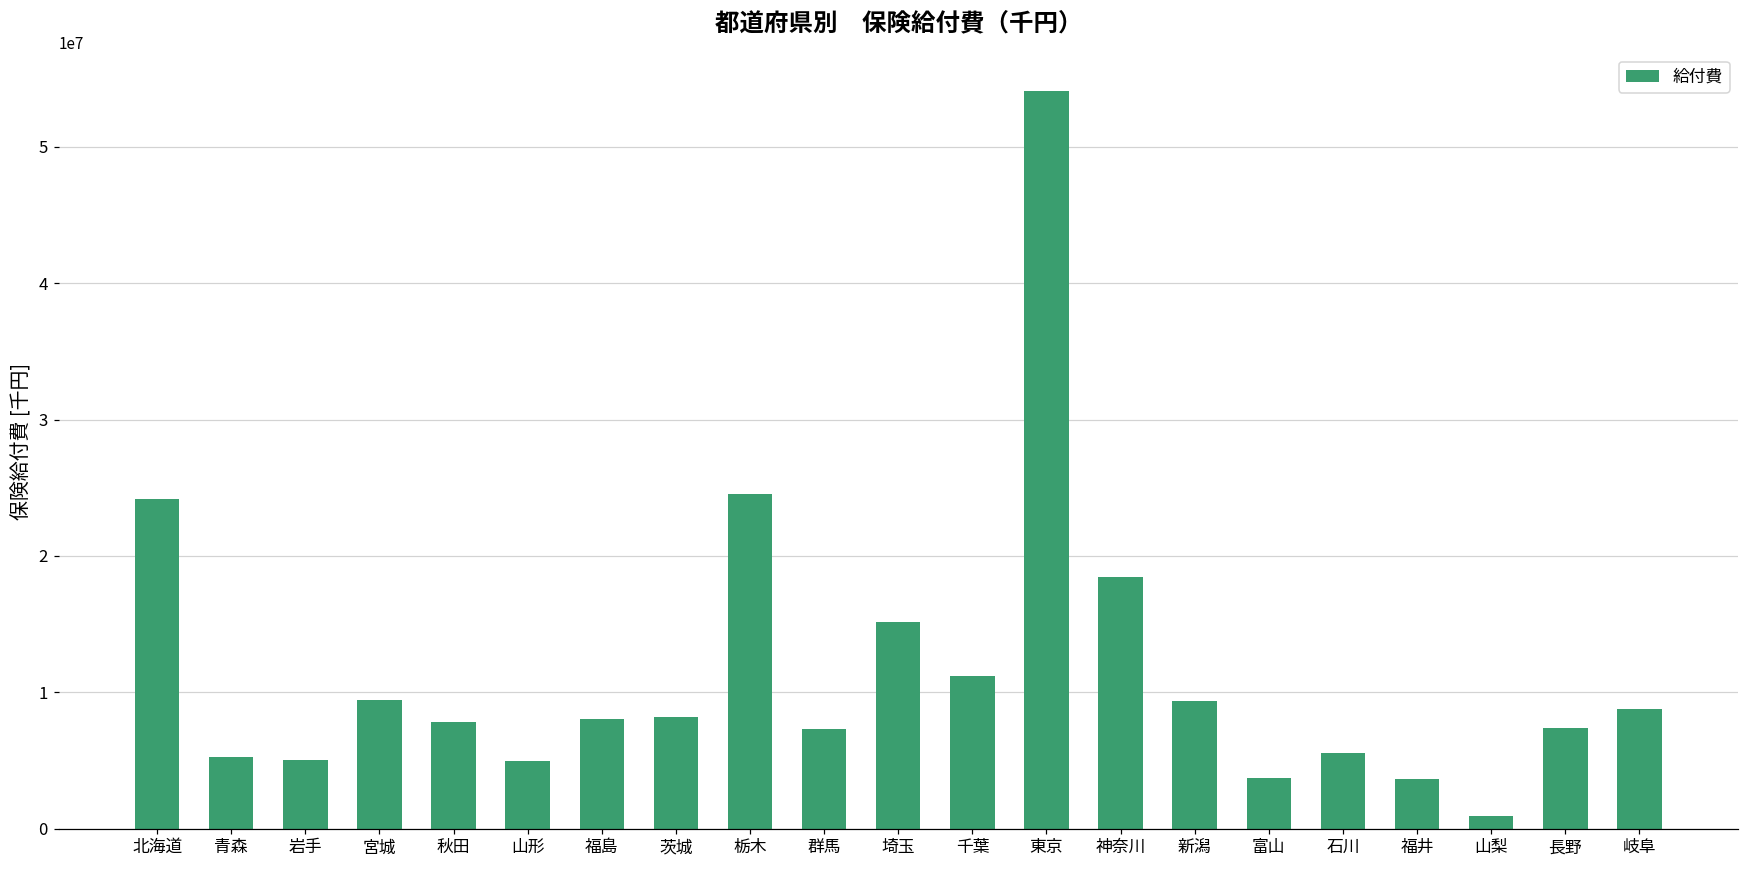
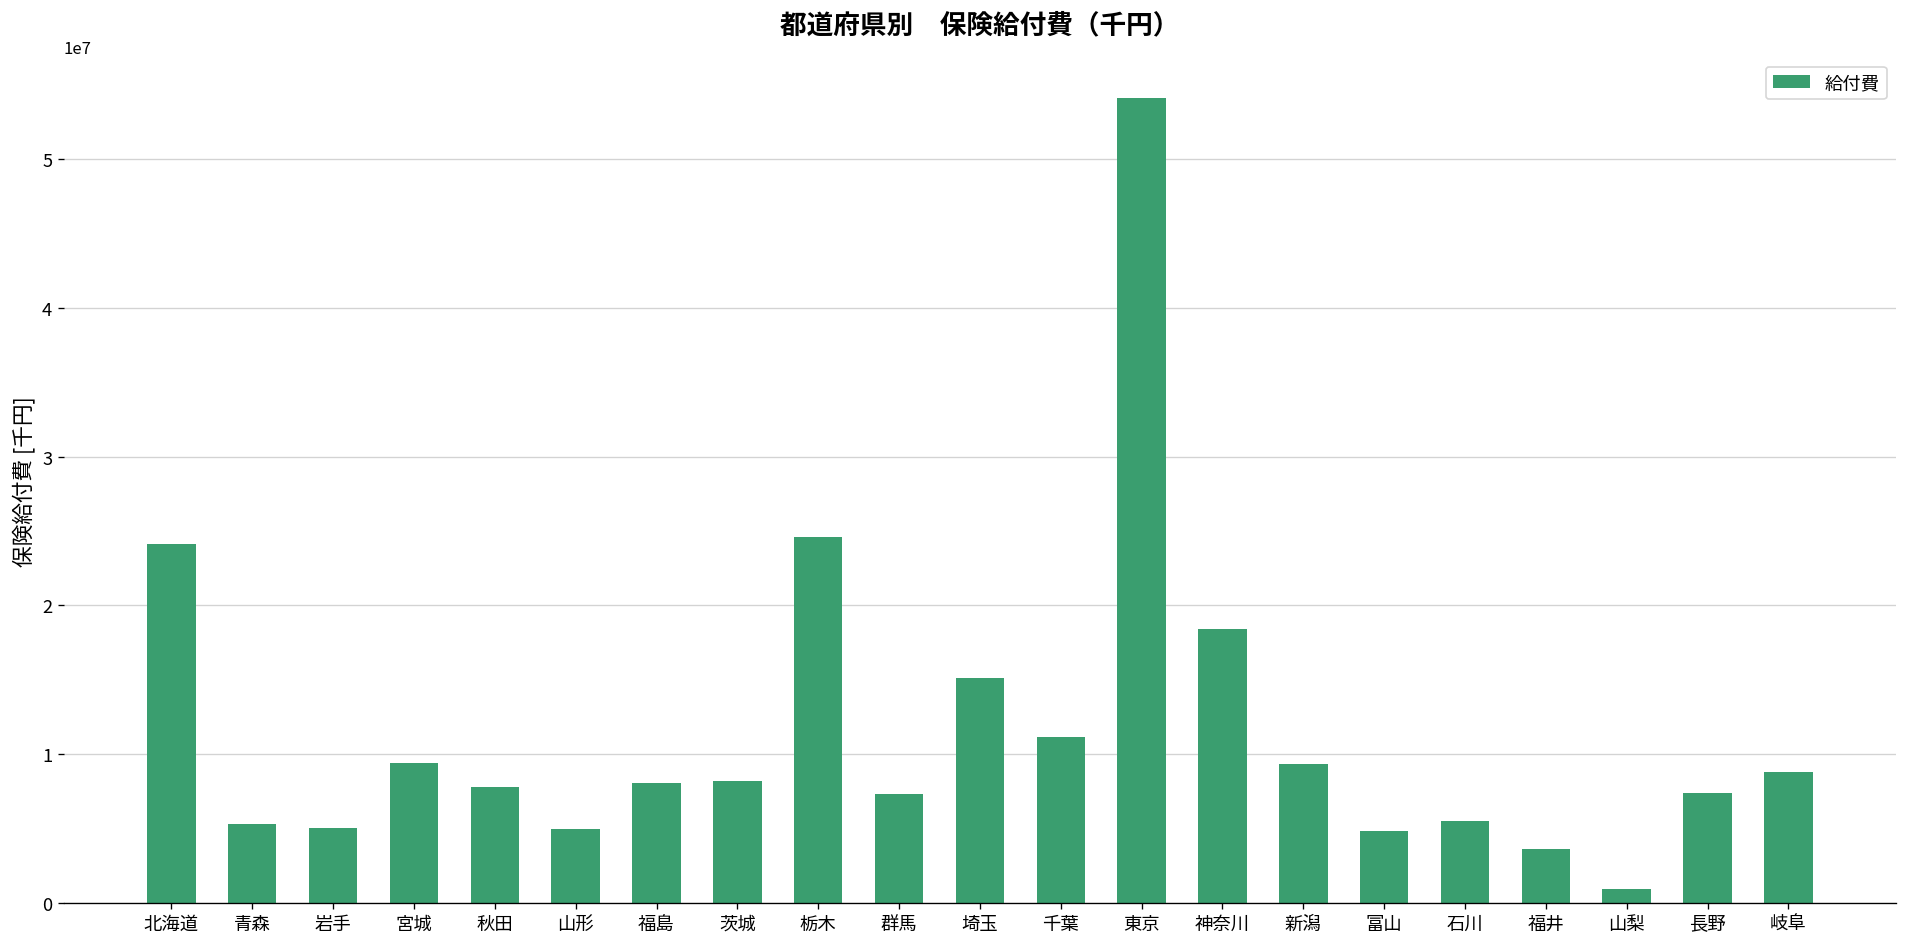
富山: 3700000 -> 4900000
